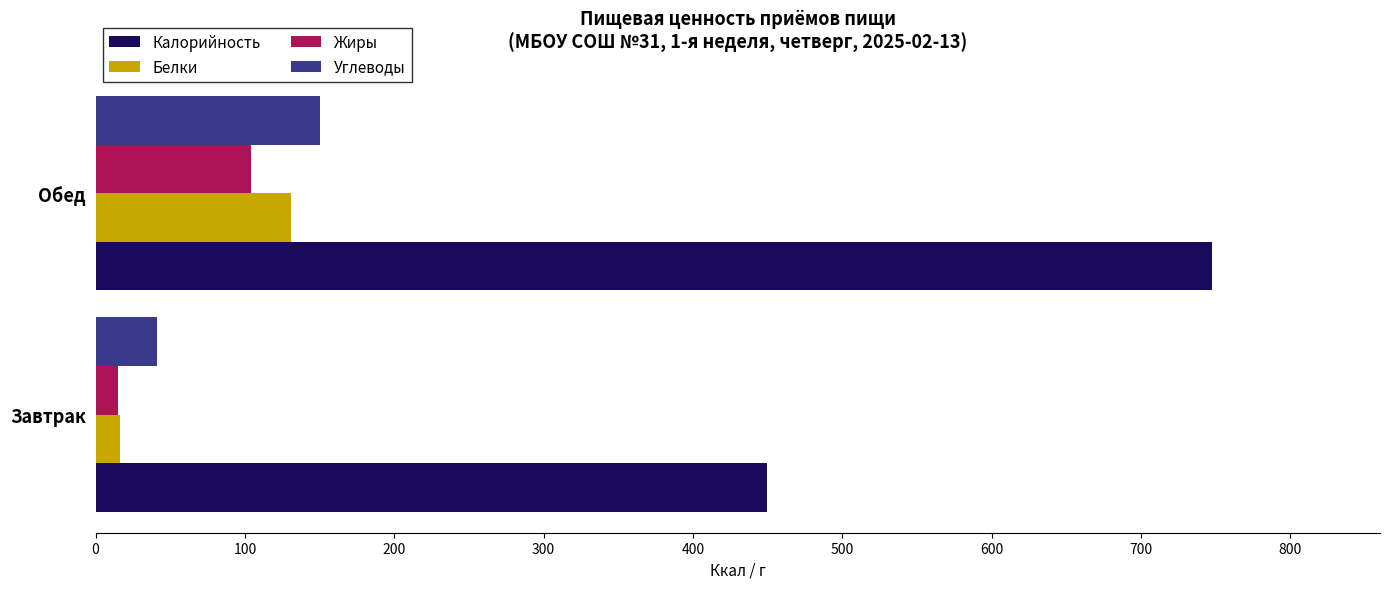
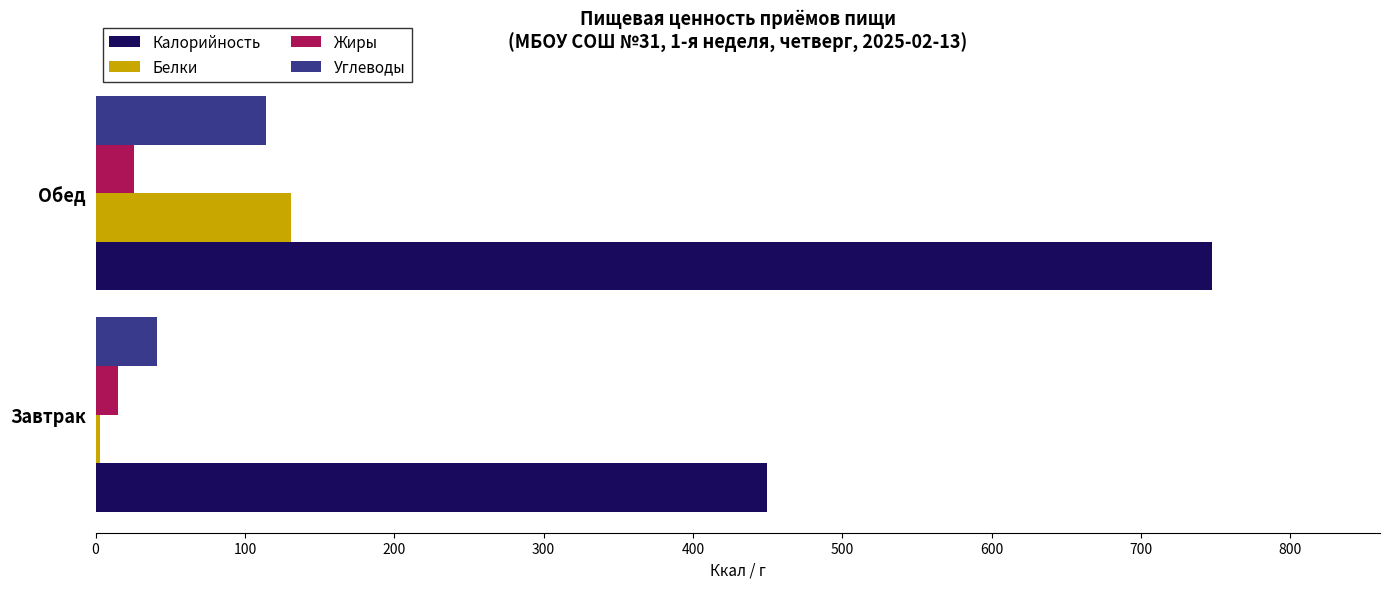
Углеводы, Обед: 150 -> 114
Жиры, Обед: 104 -> 26
Белки, Завтрак: 16 -> 3
